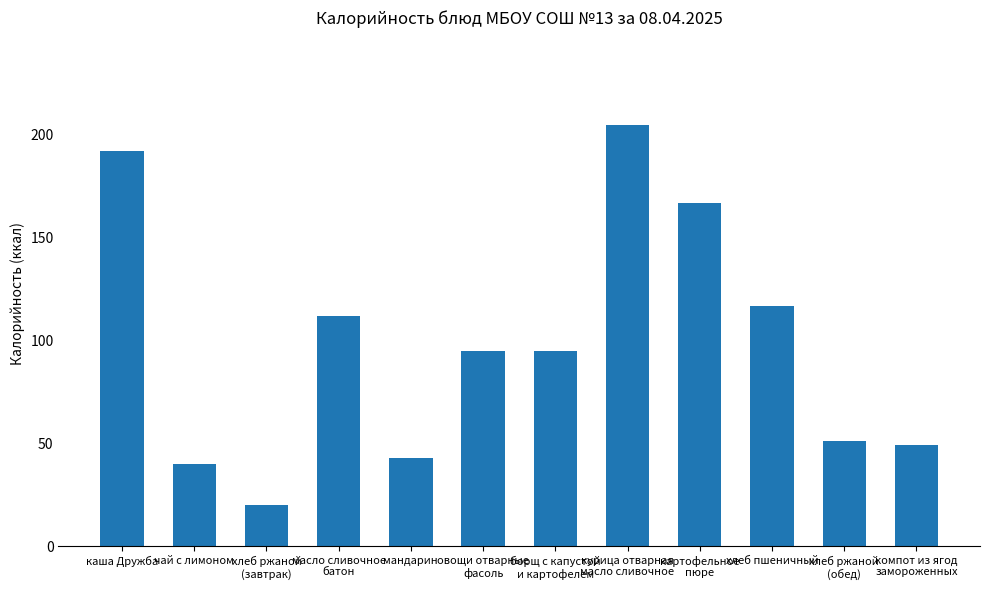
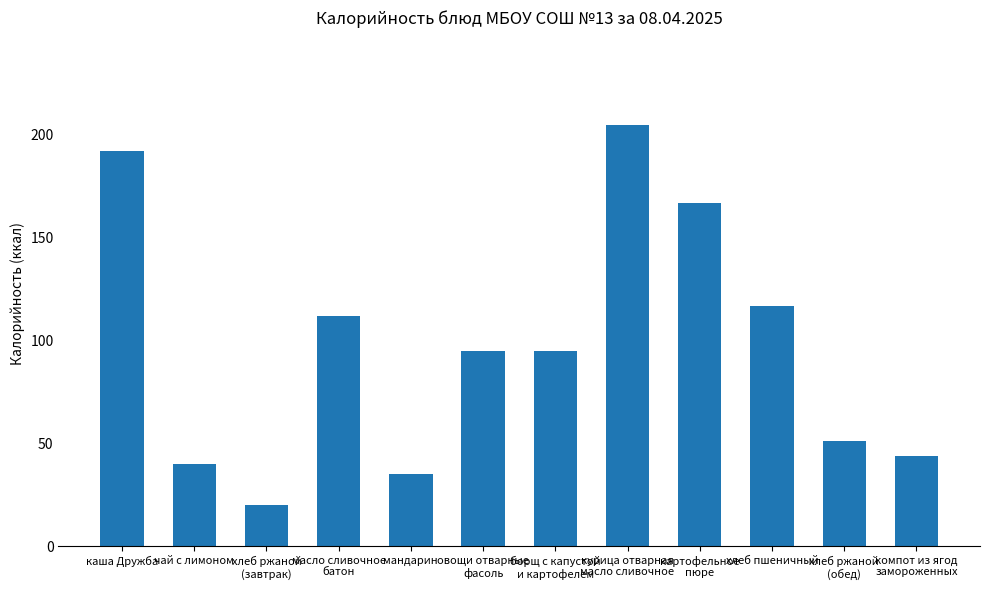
мандарин: 43 -> 35
компот из ягод замороженных: 49 -> 44
